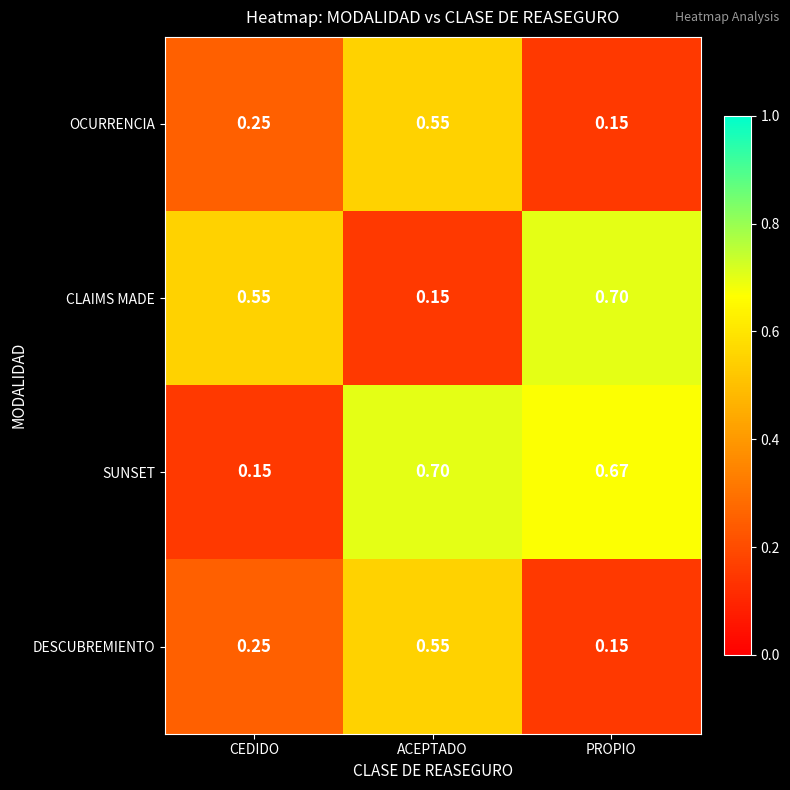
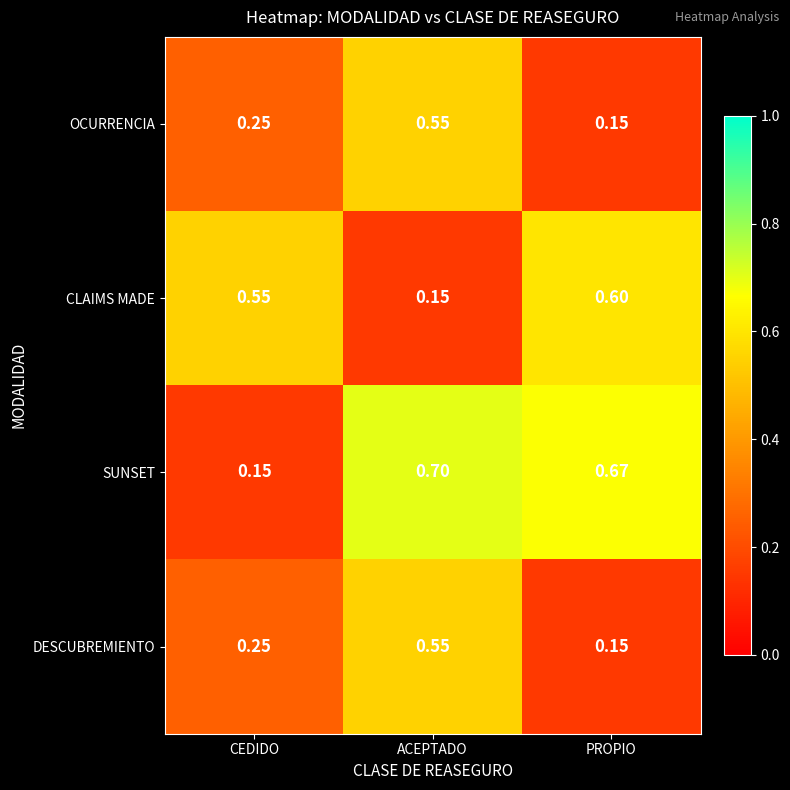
CLAIMS MADE, PROPIO: 0.70 -> 0.60
